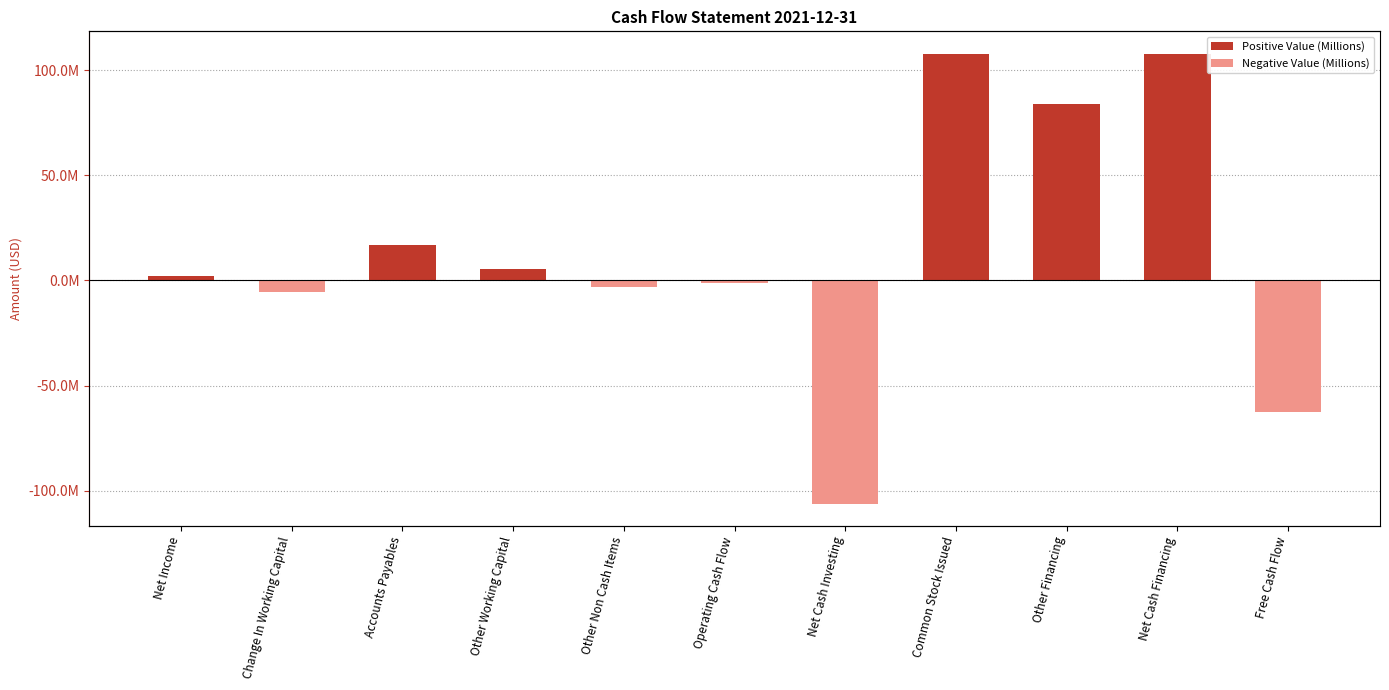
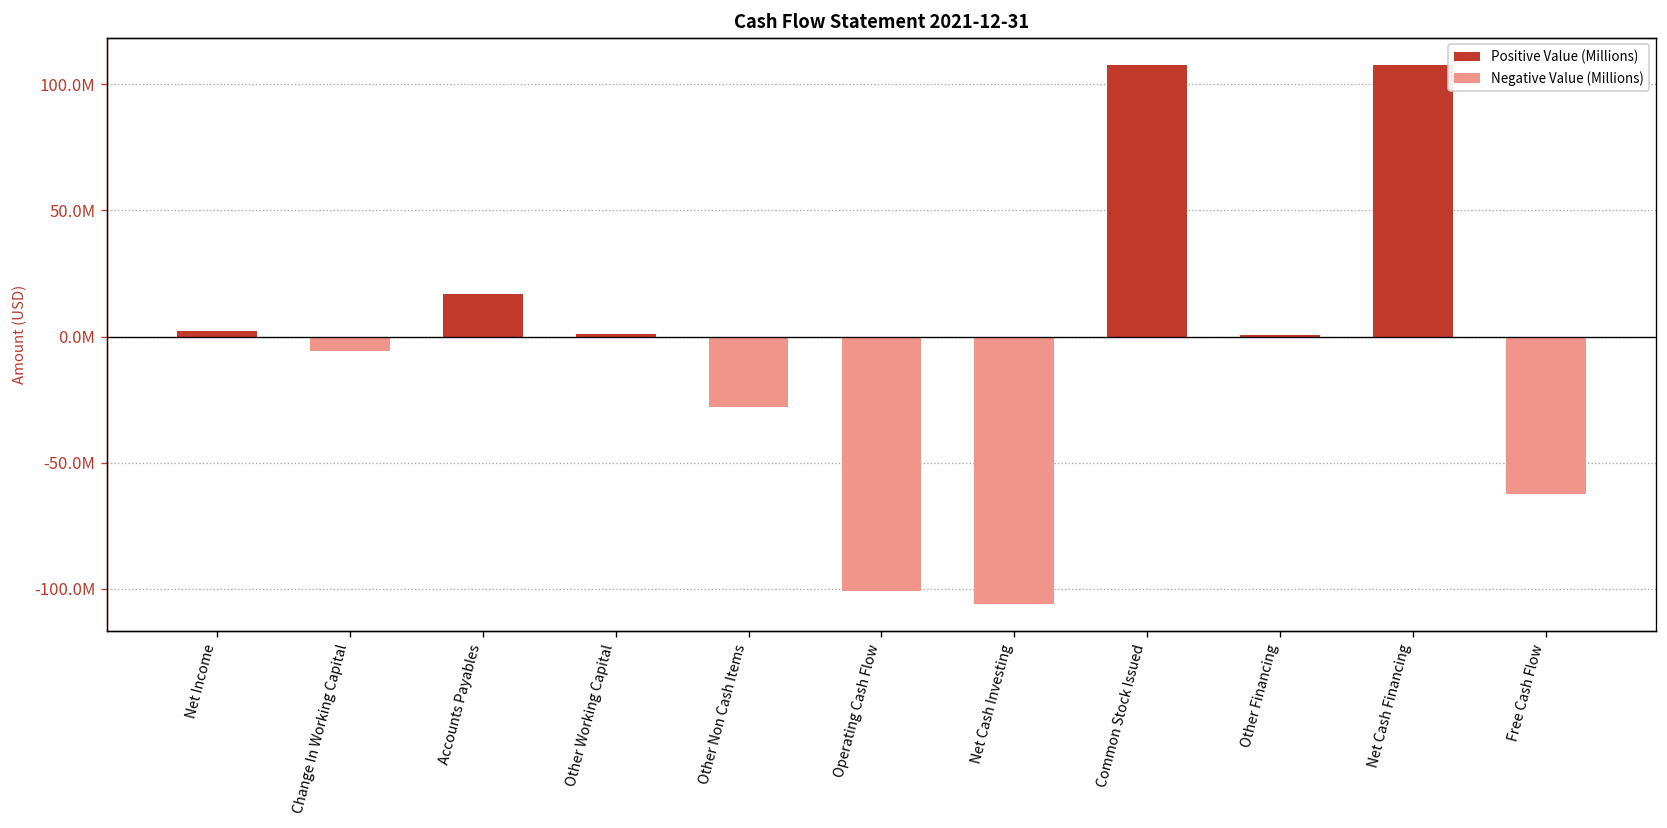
Other Working Capital: 6000000 -> 1000000
Other Non Cash Items: -3000000 -> -28000000
Operating Cash Flow: -1000000 -> -101000000
Other Financing: 84000000 -> 1000000
